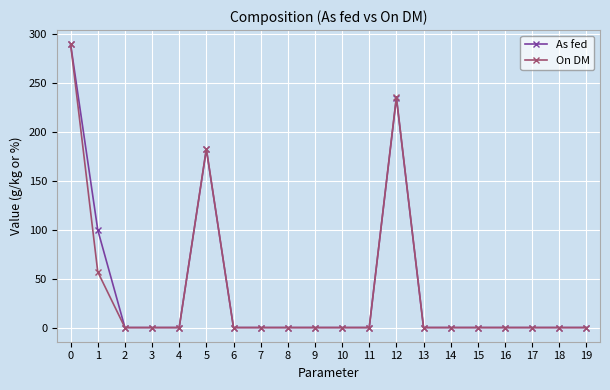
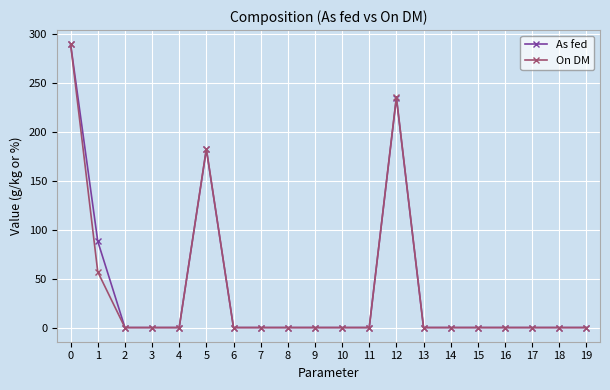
As fed, 1: 100 -> 90
